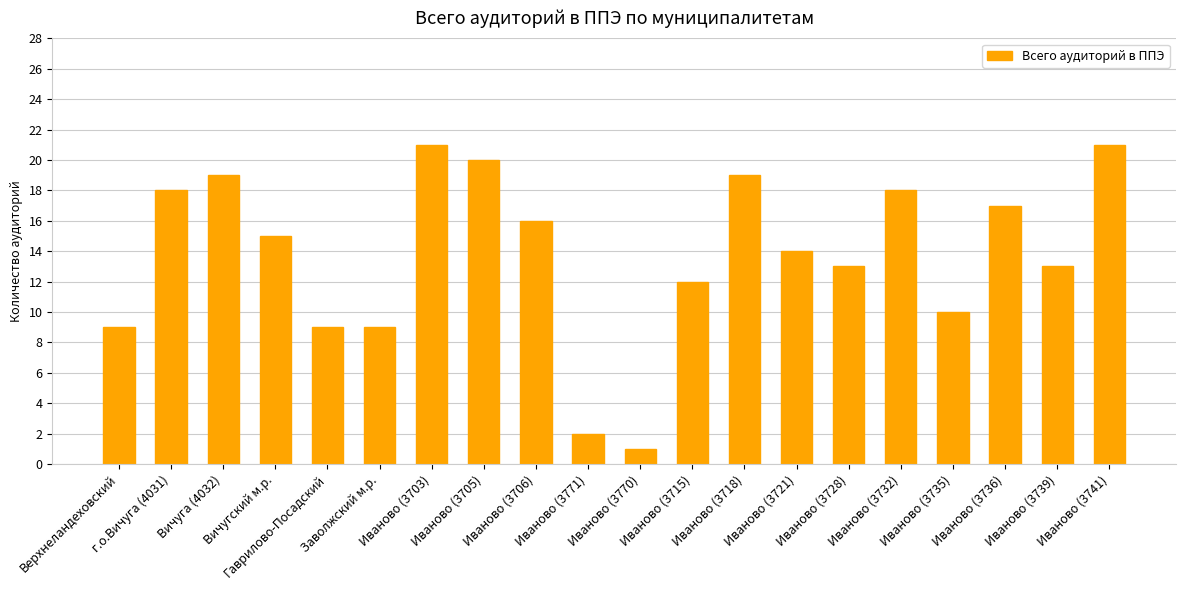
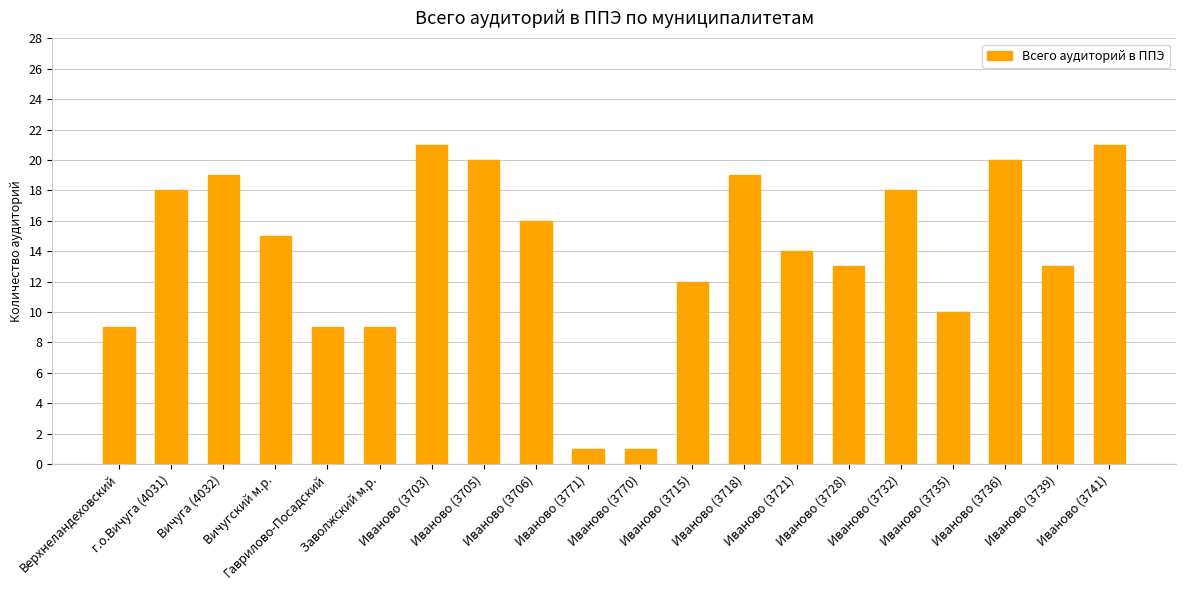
Иваново (3771): 2 -> 1
Иваново (3736): 17 -> 20
